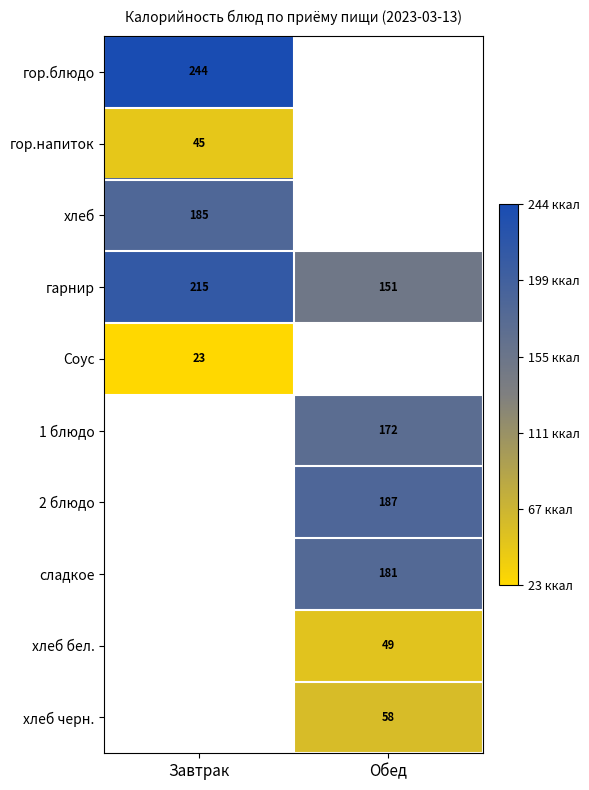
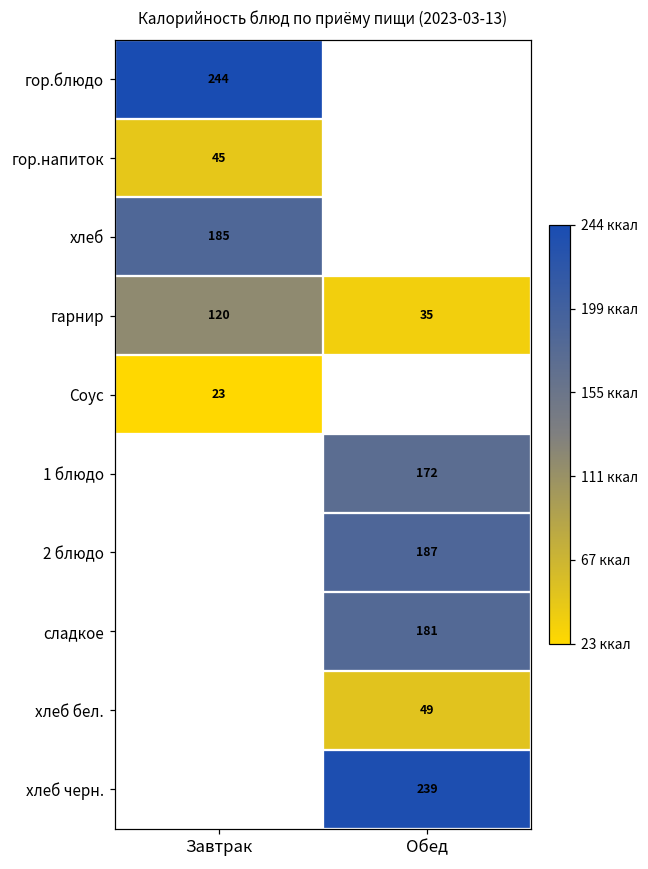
гарнир, Завтрак: 215 -> 120
гарнир, Обед: 151 -> 35
хлеб черн., Обед: 58 -> 239
